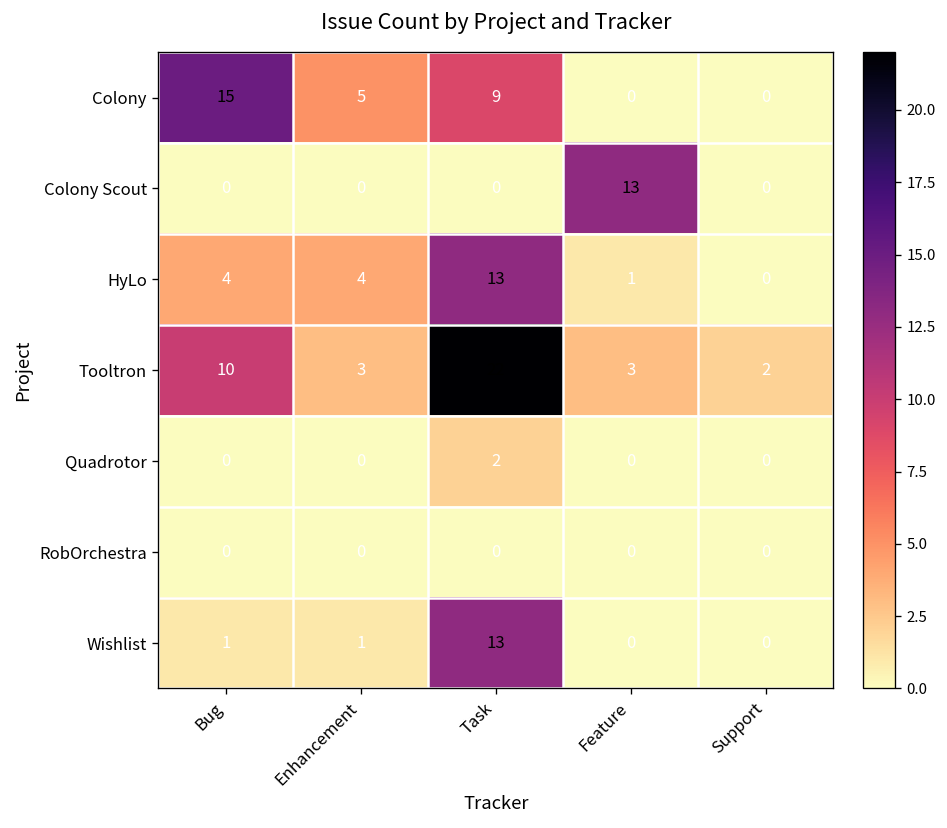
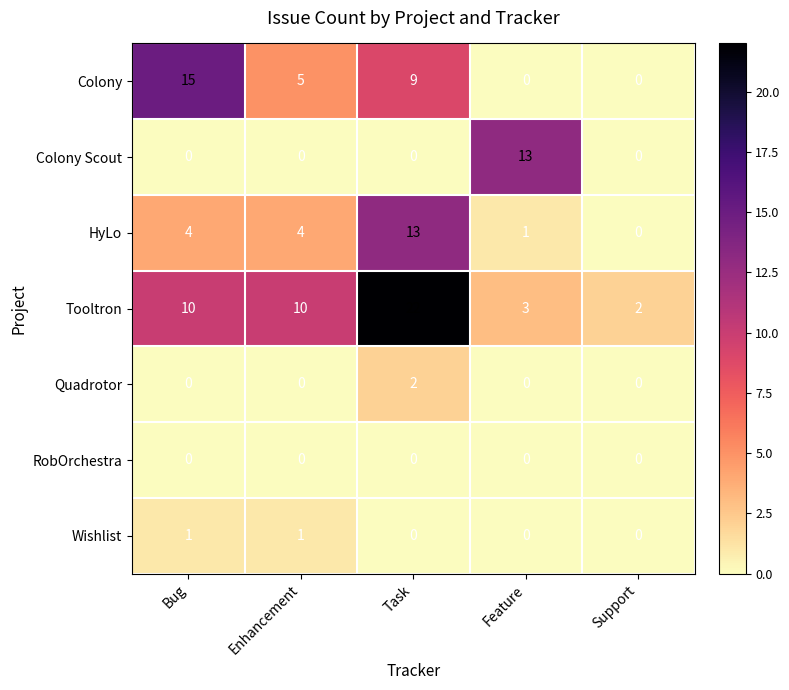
Tooltron, Enhancement: 3 -> 10
Wishlist, Task: 13 -> 0
